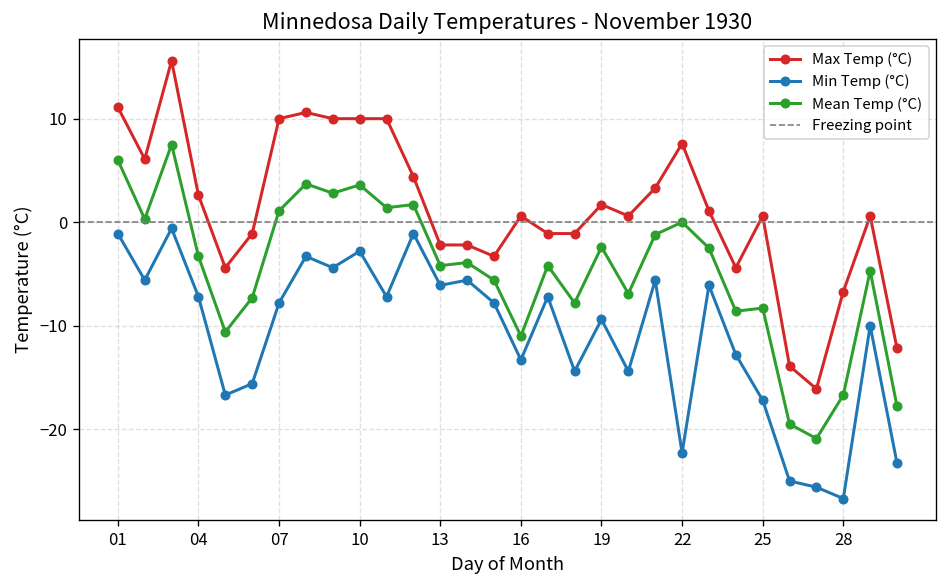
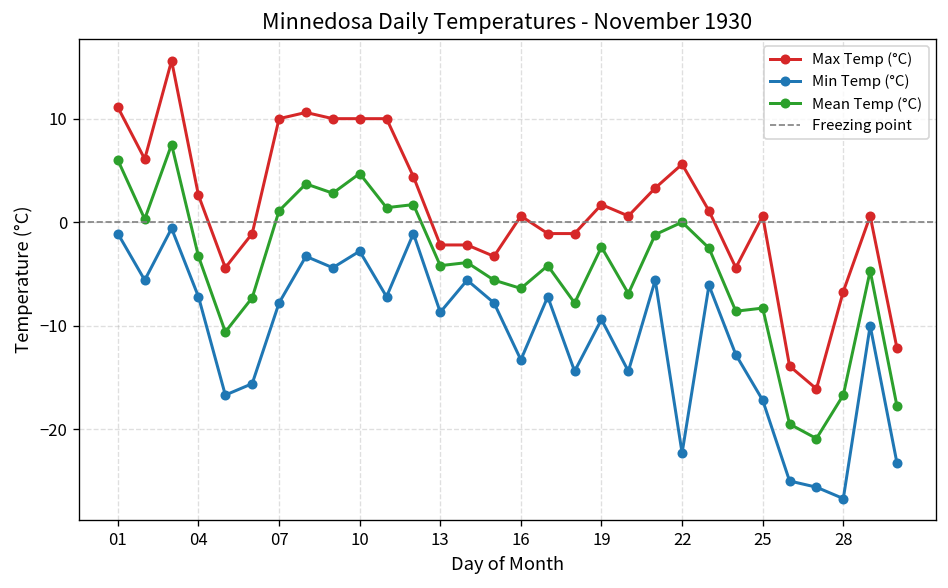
Mean Temp (°C), 10: 4 -> 5
Min Temp (°C), 13: -6 -> -9
Mean Temp (°C), 16: -11 -> -6
Max Temp (°C), 22: 8 -> 6
